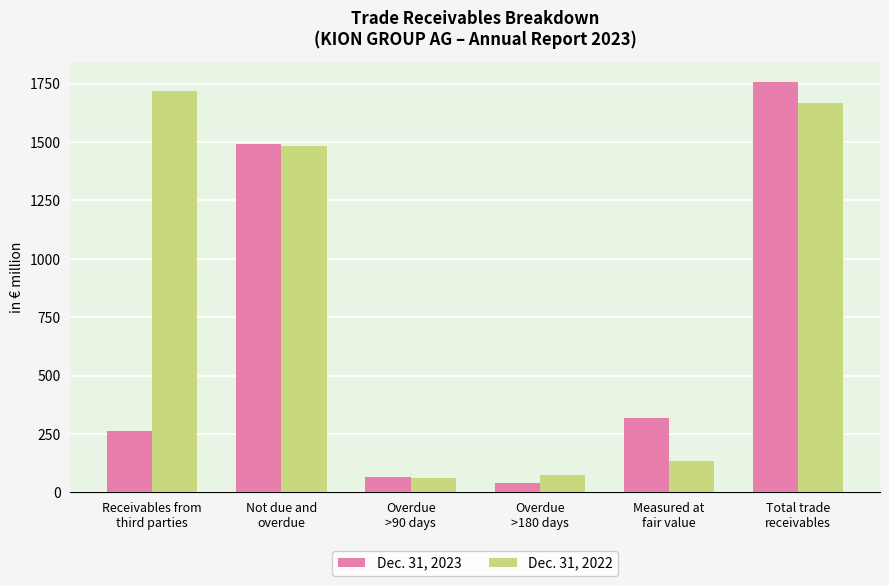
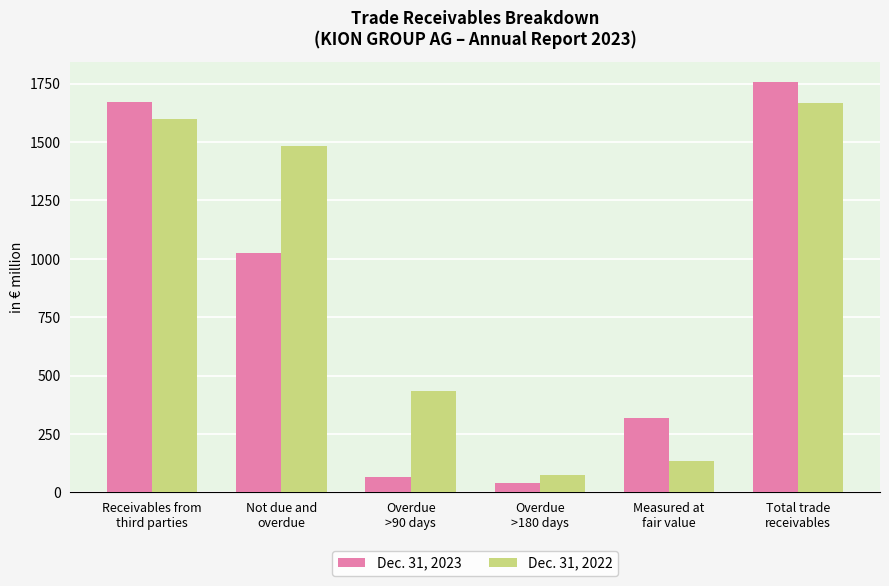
Dec. 31, 2023, Receivables from third parties: 260 -> 1670
Dec. 31, 2022, Receivables from third parties: 1720 -> 1600
Dec. 31, 2023, Not due and overdue: 1490 -> 1020
Dec. 31, 2022, Overdue >90 days: 60 -> 430
